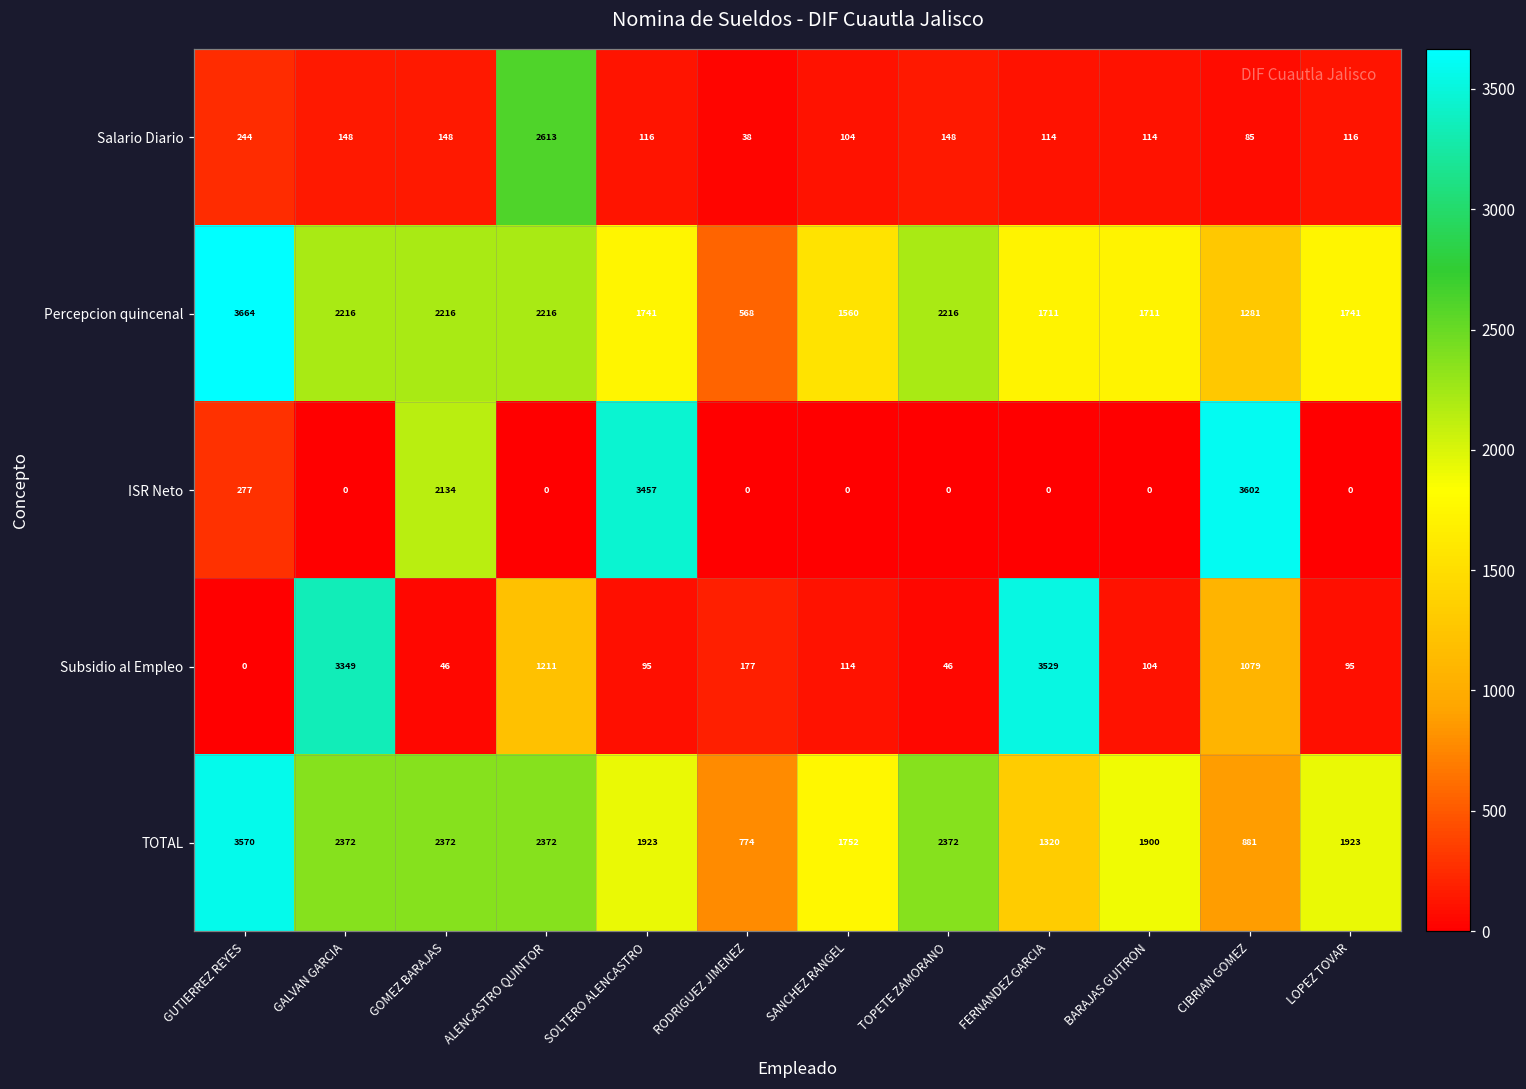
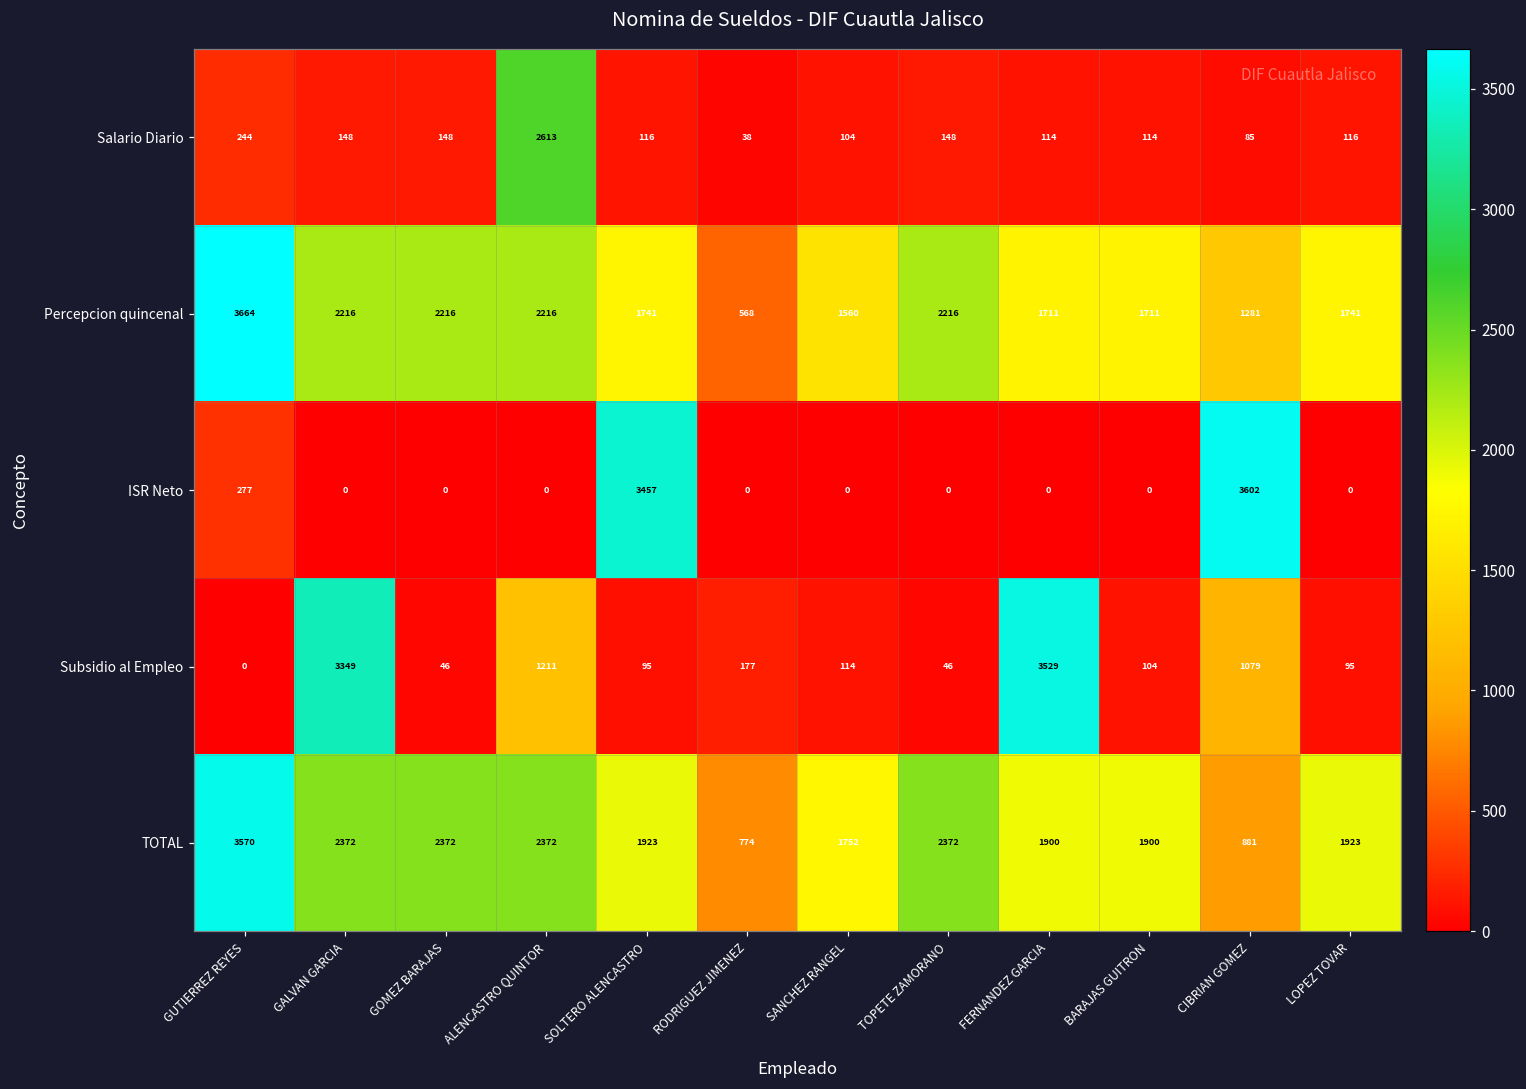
ISR Neto, GOMEZ BARAJAS: 2134 -> 0
TOTAL, FERNANDEZ GARCIA: 1320 -> 1900
